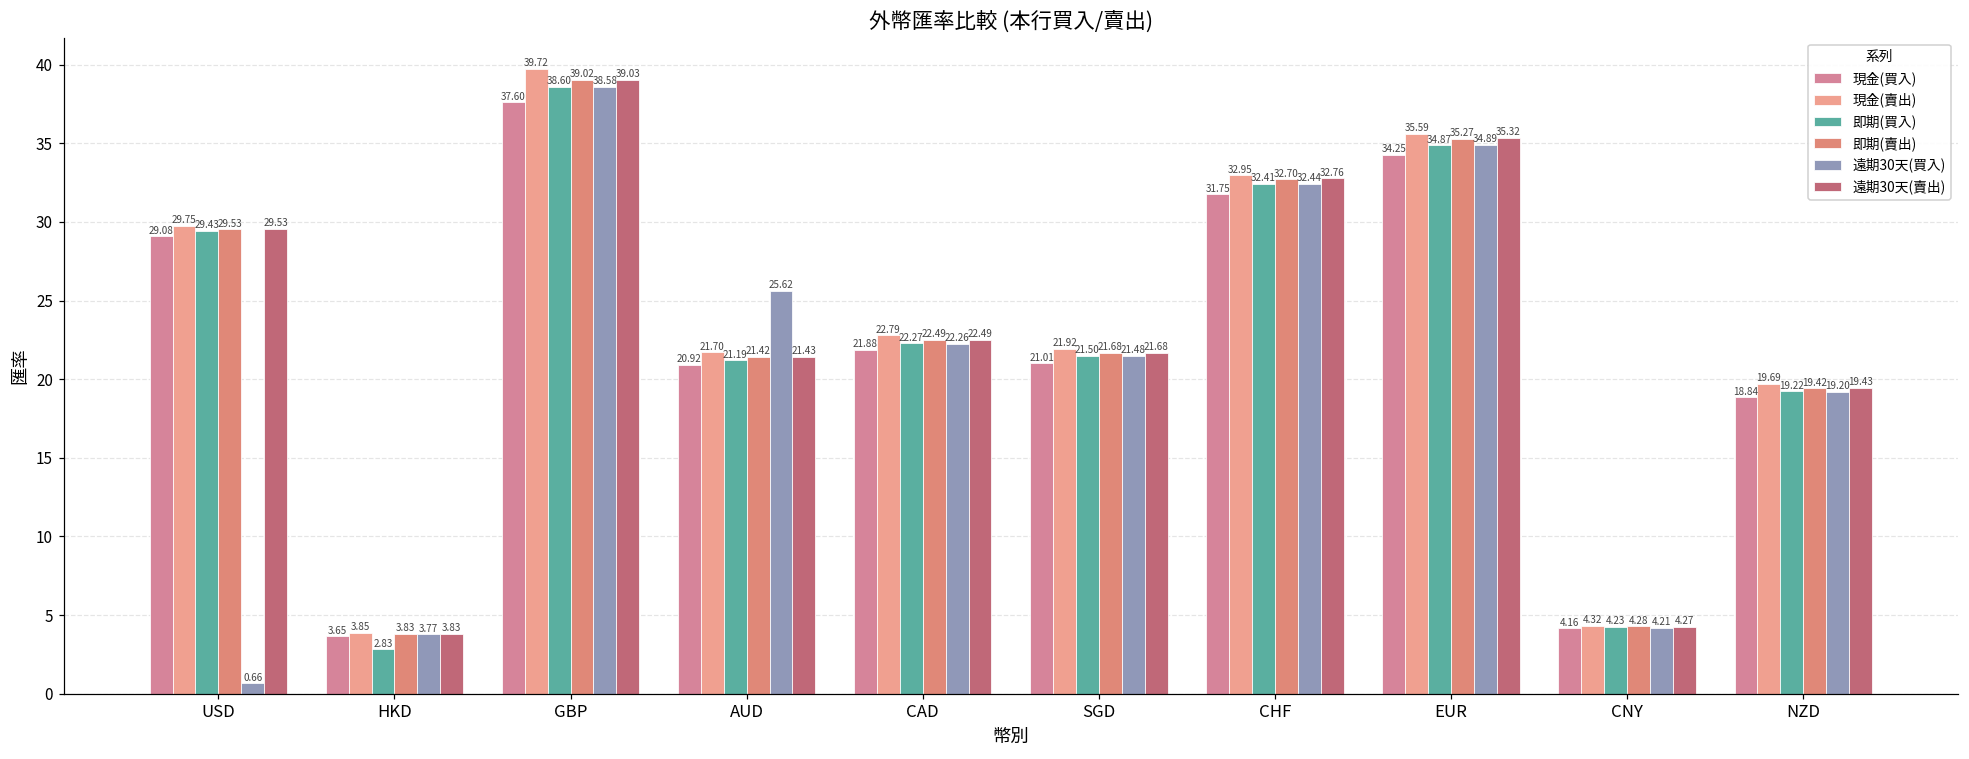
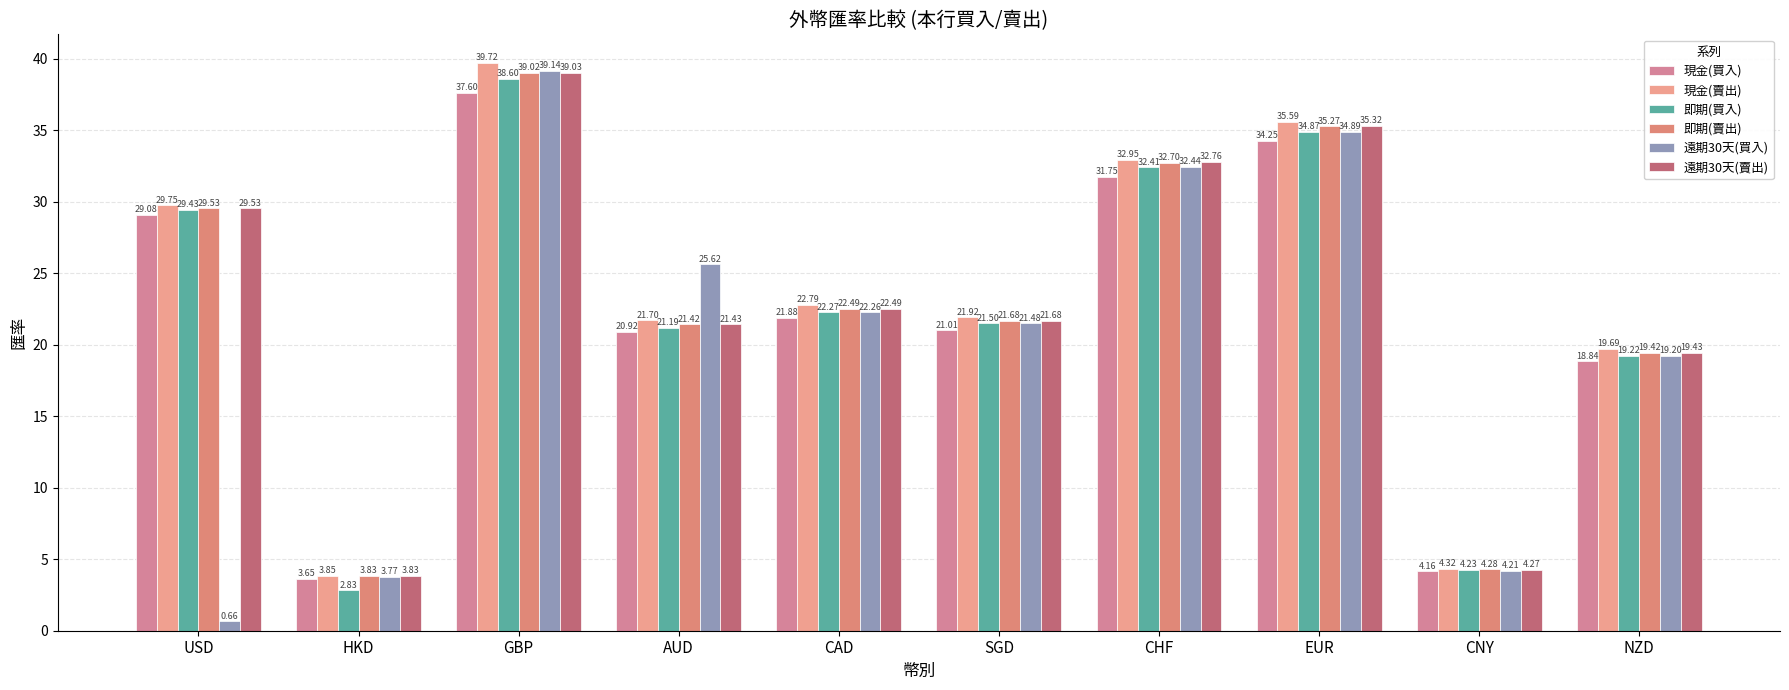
遠期30天(買入), GBP: 38.58 -> 39.14
